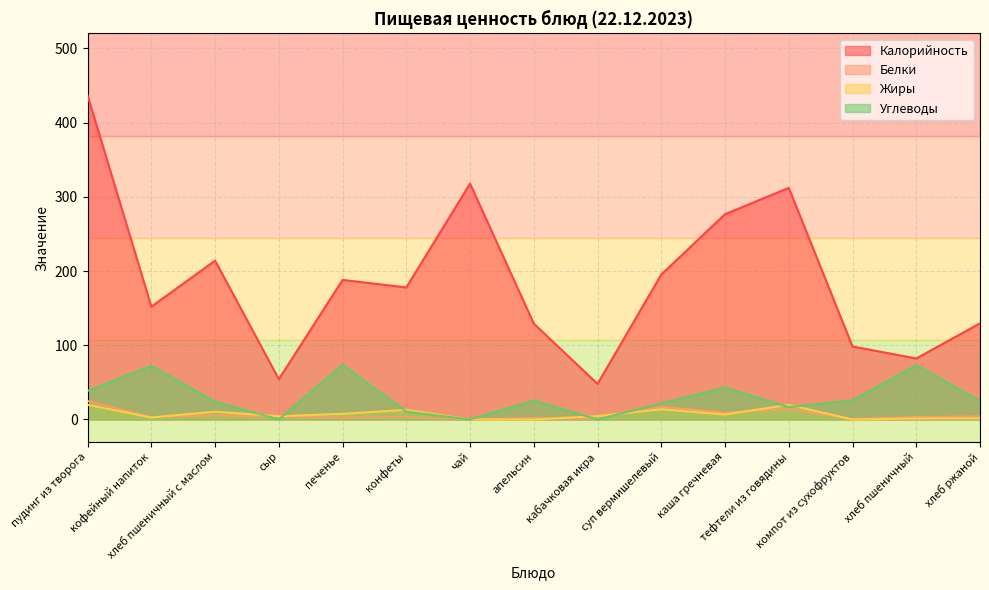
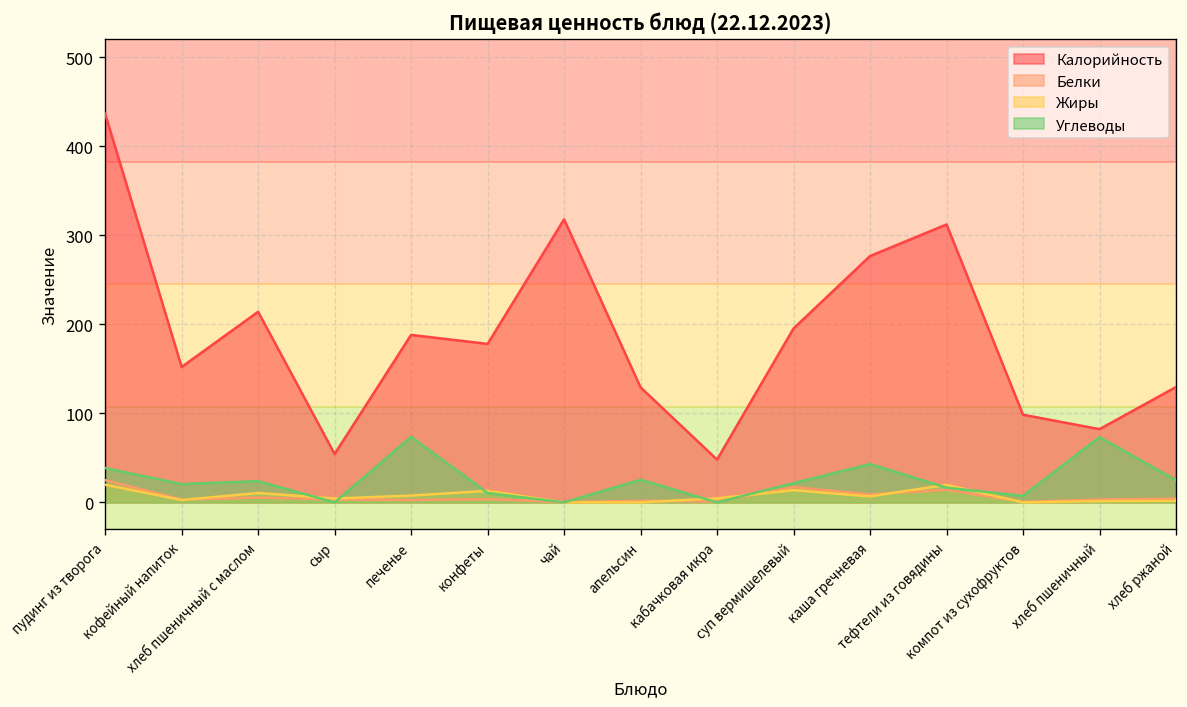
Углеводы, кофейный напиток: 70 -> 20
Углеводы, компот из сухофруктов: 30 -> 10
